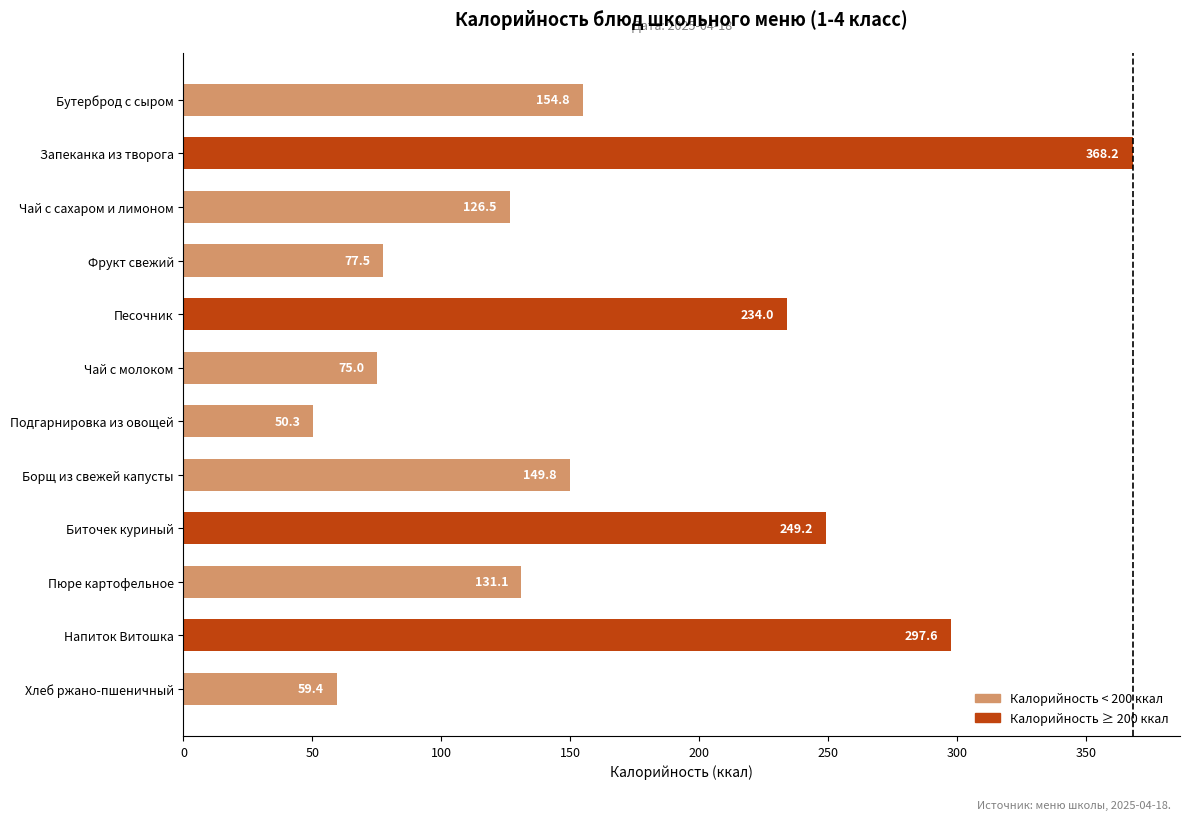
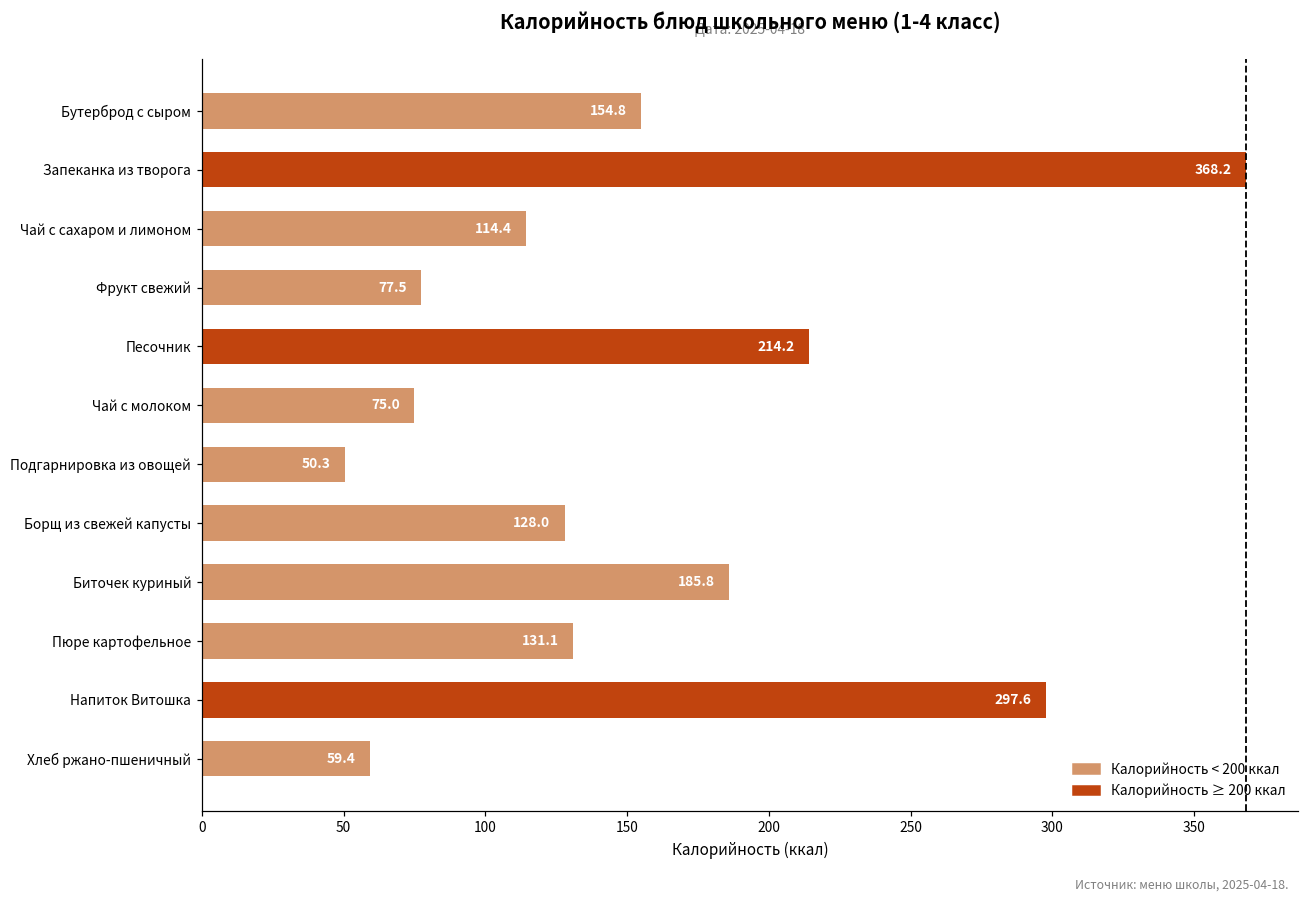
Чай с сахаром и лимоном: 126.5 -> 114.4
Песочник: 234.0 -> 214.2
Борщ из свежей капусты: 149.8 -> 128.0
Биточек куриный: 249.2 -> 185.8
